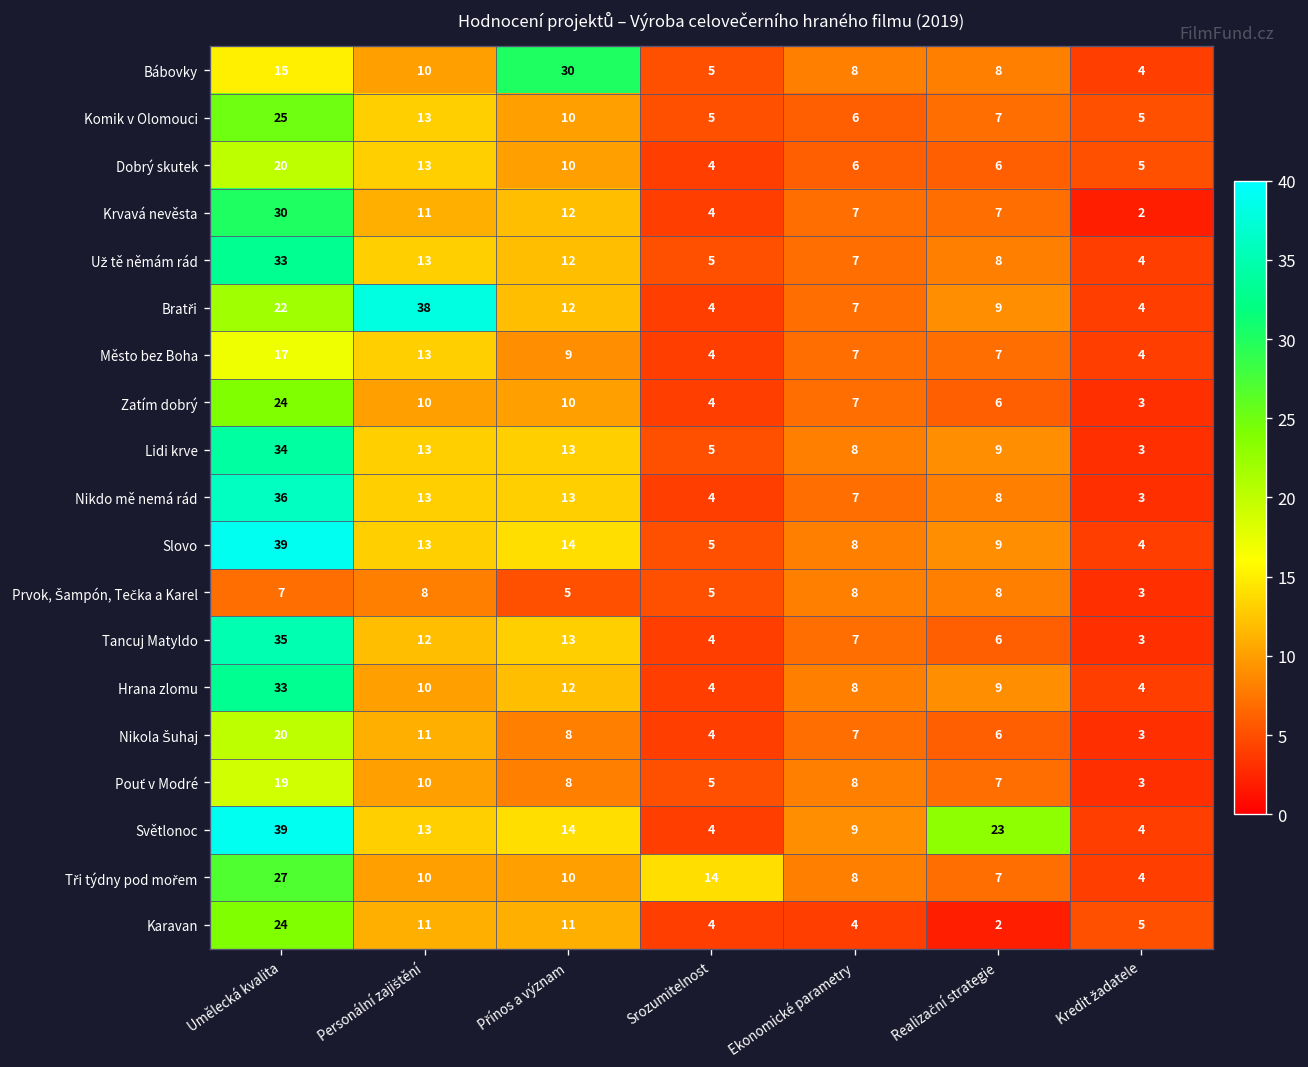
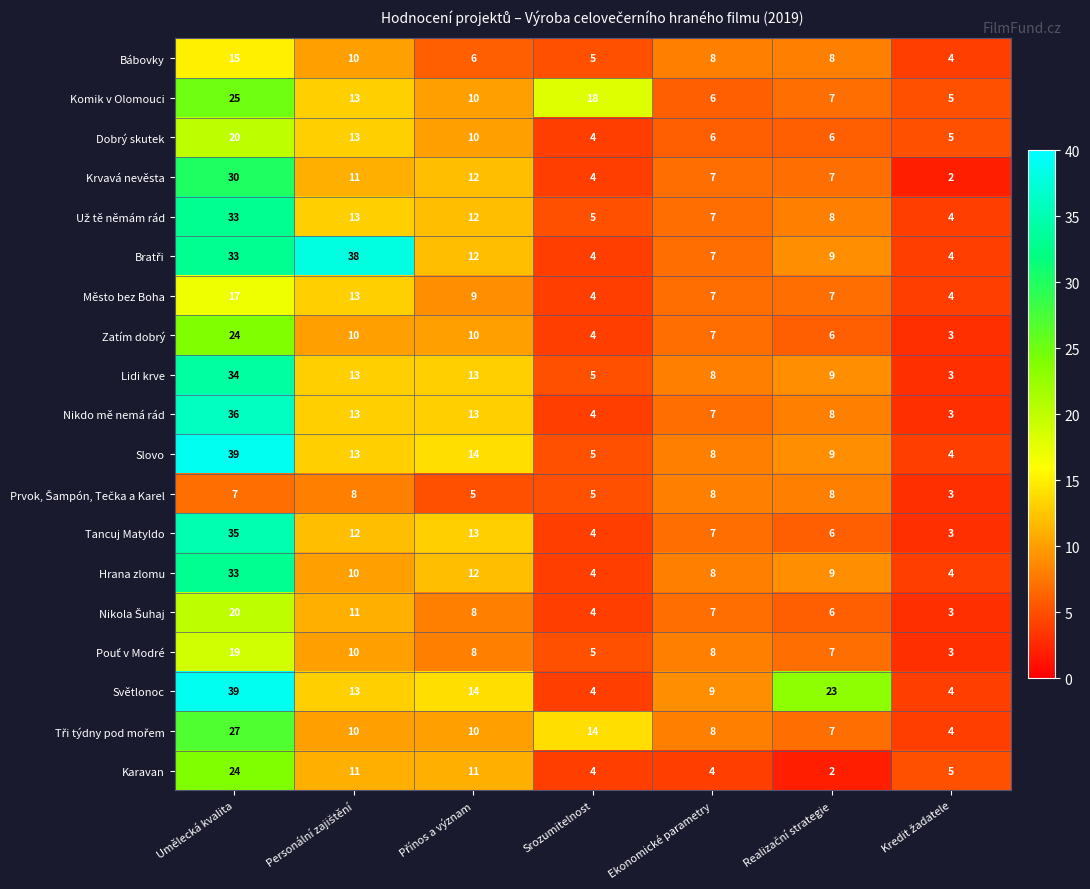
Bábovky, Přínos a význam: 30 -> 6
Komik v Olomouci, Srozumitelnost: 5 -> 18
Bratři, Umělecká kvalita: 22 -> 33
